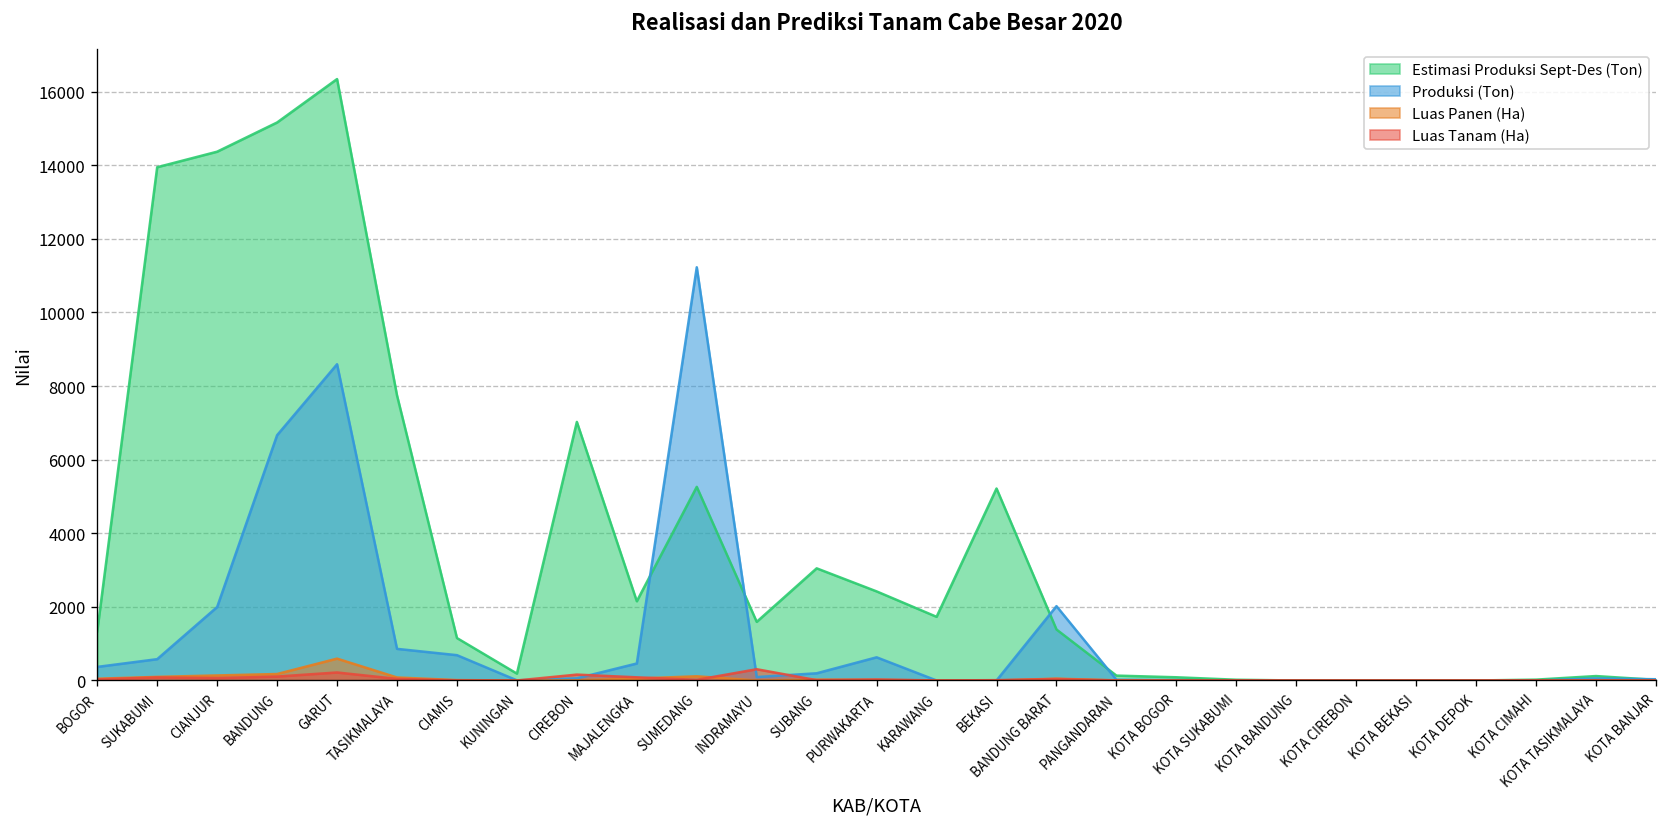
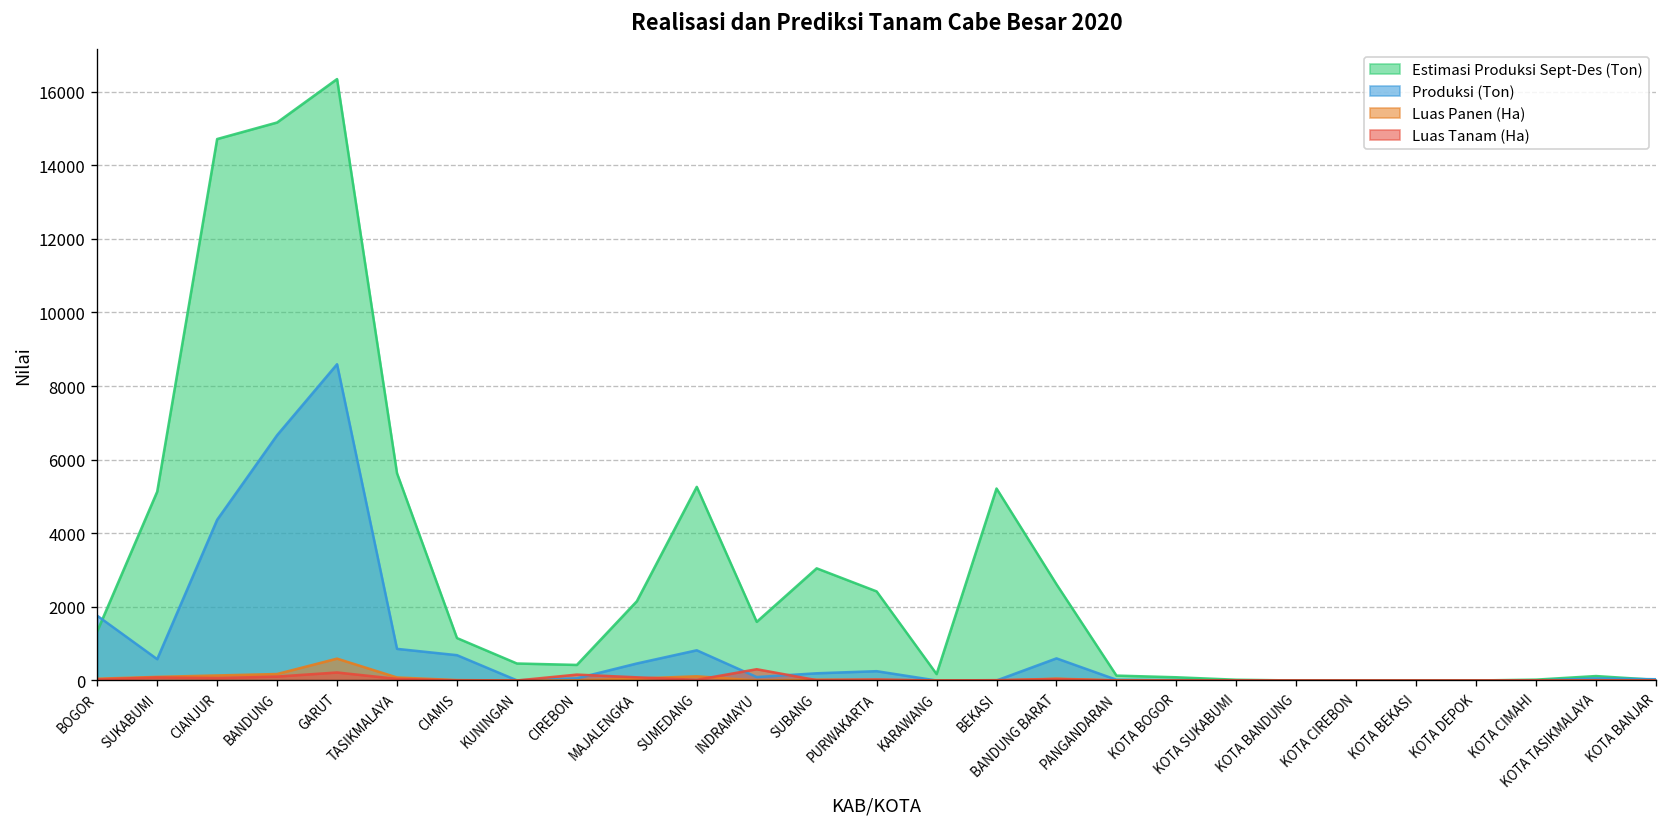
Produksi (Ton), BOGOR: 400 -> 1800
Estimasi Produksi Sept-Des (Ton), SUKABUMI: 13900 -> 5100
Estimasi Produksi Sept-Des (Ton), CIANJUR: 14400 -> 14700
Produksi (Ton), CIANJUR: 2000 -> 4400
Estimasi Produksi Sept-Des (Ton), TASIKMALAYA: 7700 -> 5600
Estimasi Produksi Sept-Des (Ton), KUNINGAN: 200 -> 500
Estimasi Produksi Sept-Des (Ton), CIREBON: 7000 -> 400
Produksi (Ton), SUMEDANG: 11200 -> 800
Produksi (Ton), PURWAKARTA: 600 -> 300
Estimasi Produksi Sept-Des (Ton), KARAWANG: 1700 -> 200
Estimasi Produksi Sept-Des (Ton), BANDUNG BARAT: 1400 -> 2600
Produksi (Ton), BANDUNG BARAT: 2000 -> 600
